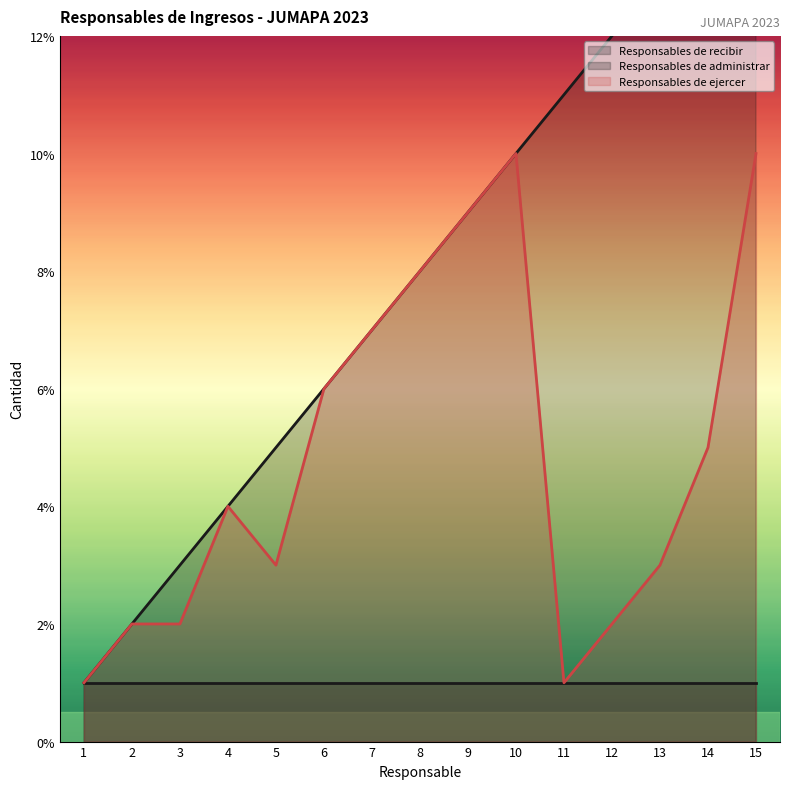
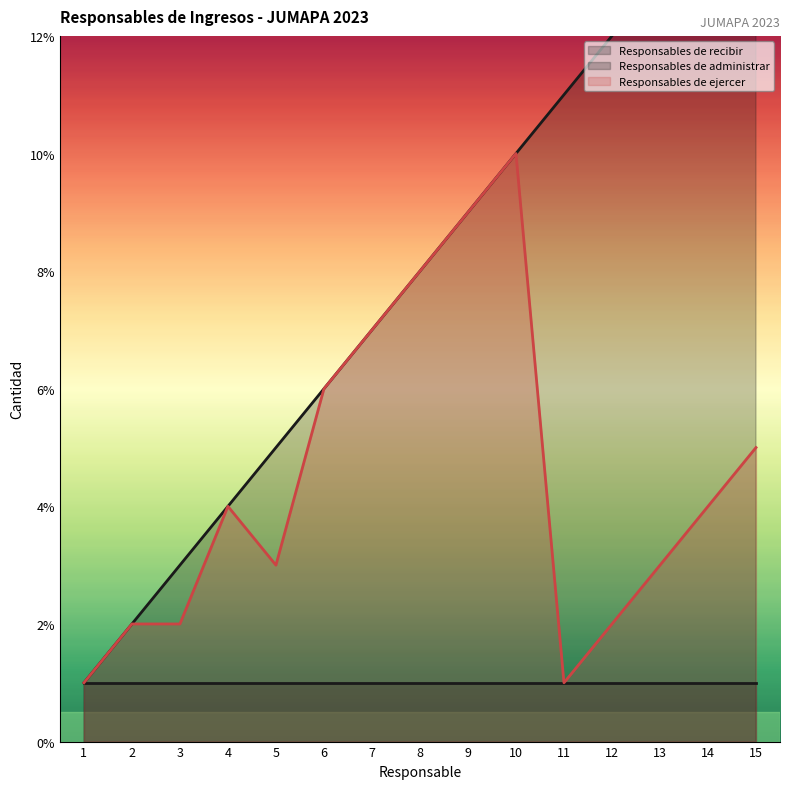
Responsables de ejercer, 14: 5% -> 4%
Responsables de ejercer, 15: 10% -> 5%
